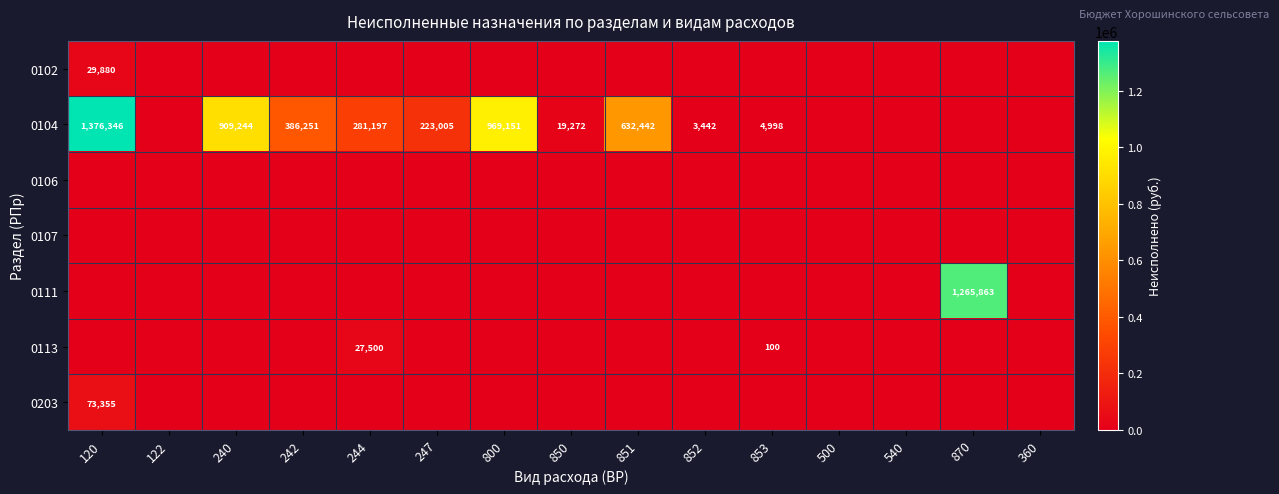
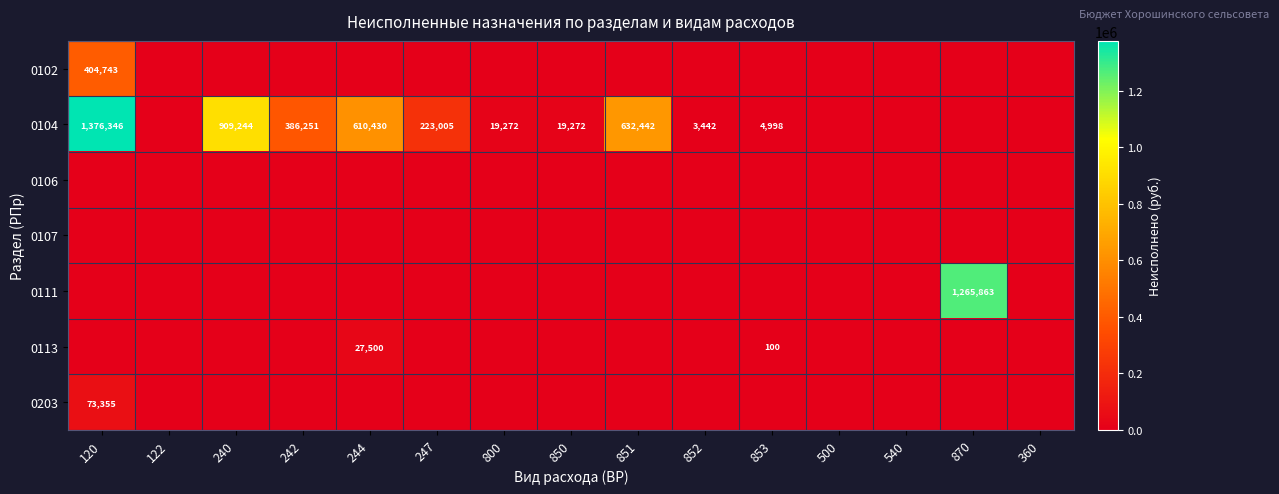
0102, 120: 29,880 -> 404,743
0104, 244: 281,197 -> 610,430
0104, 800: 969,151 -> 19,272
